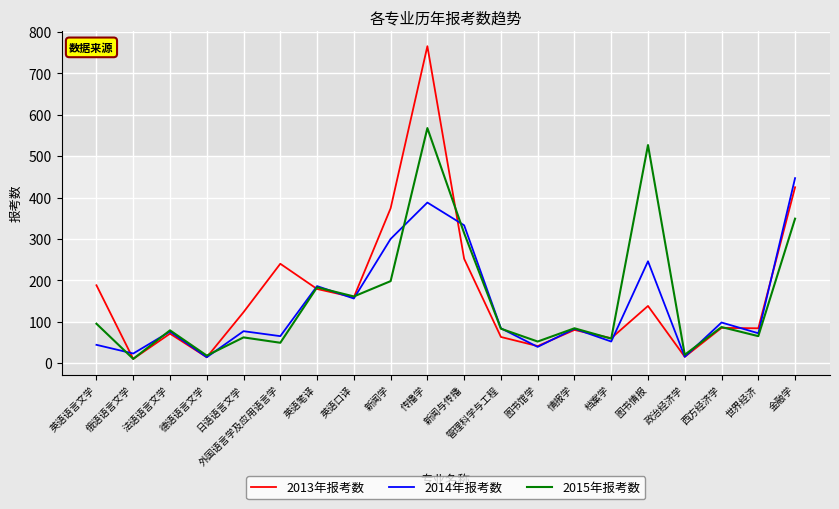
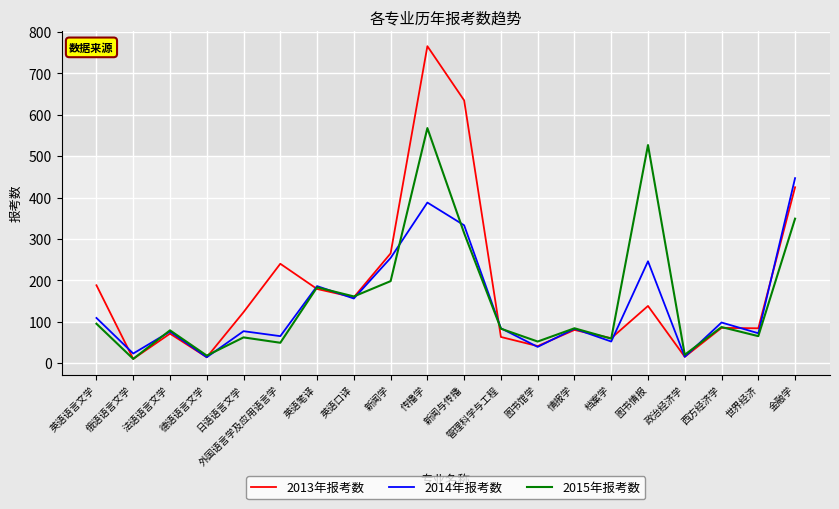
2014年报考数, 英语语言文学: 40 -> 110
2013年报考数, 新闻学: 370 -> 270
2014年报考数, 新闻学: 300 -> 250
2013年报考数, 新闻与传播: 250 -> 640
